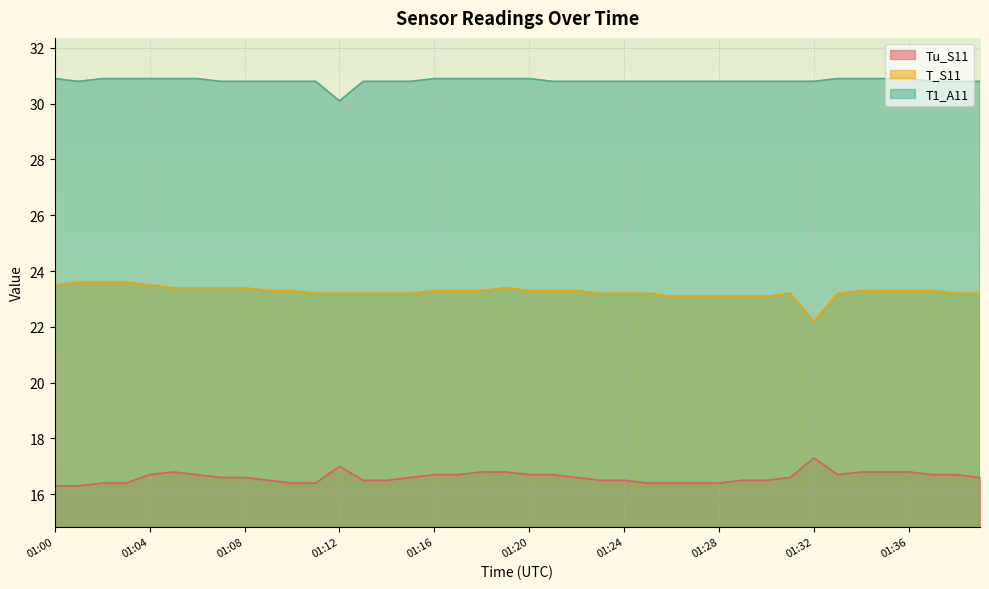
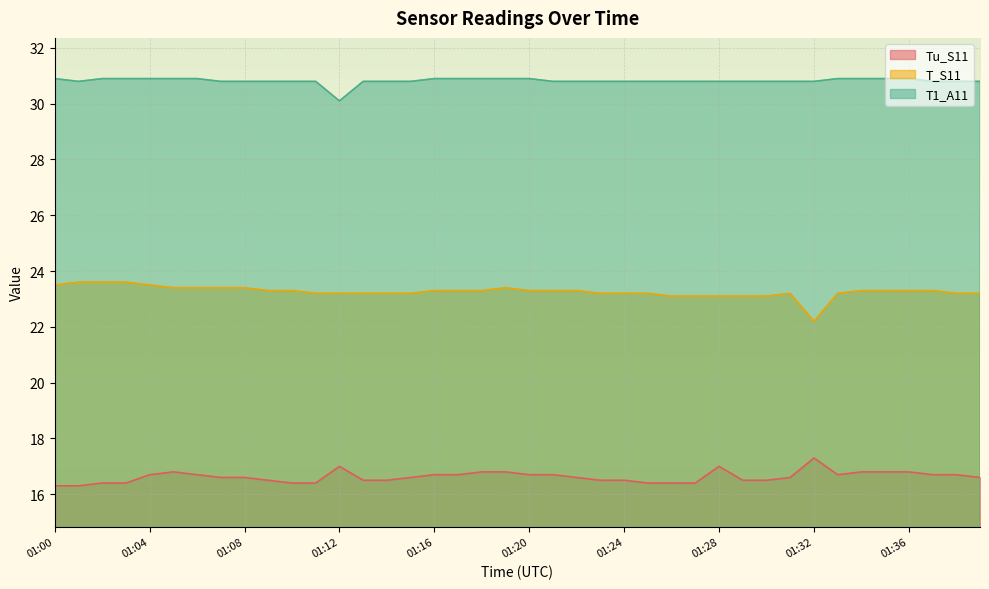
Tu_S11, 01:28: 16.4 -> 17.0
